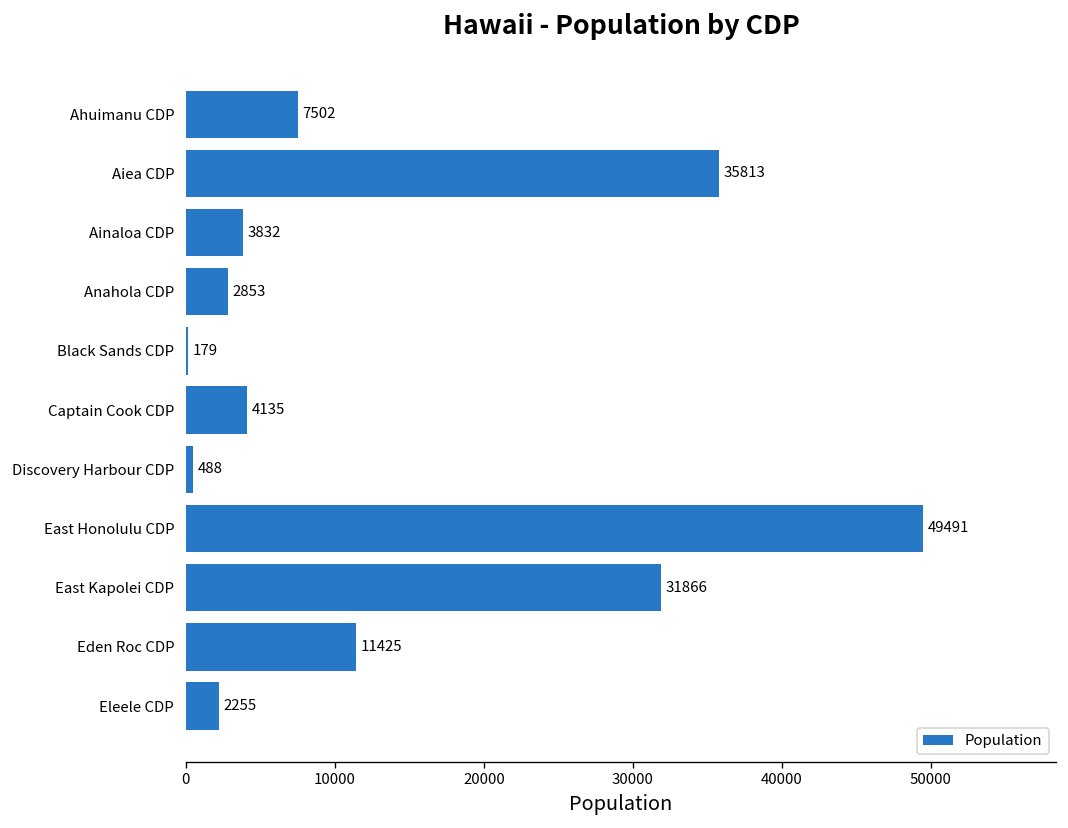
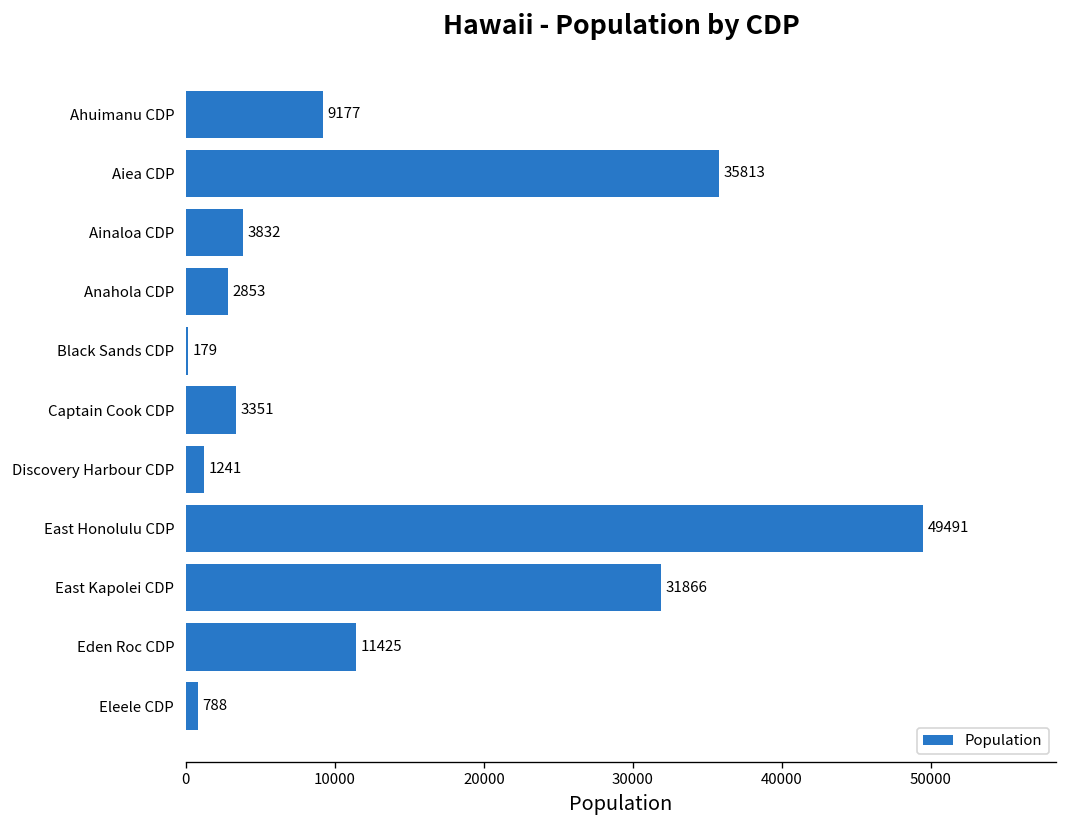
Ahuimanu CDP: 7502 -> 9177
Captain Cook CDP: 4135 -> 3351
Discovery Harbour CDP: 488 -> 1241
Eleele CDP: 2255 -> 788
